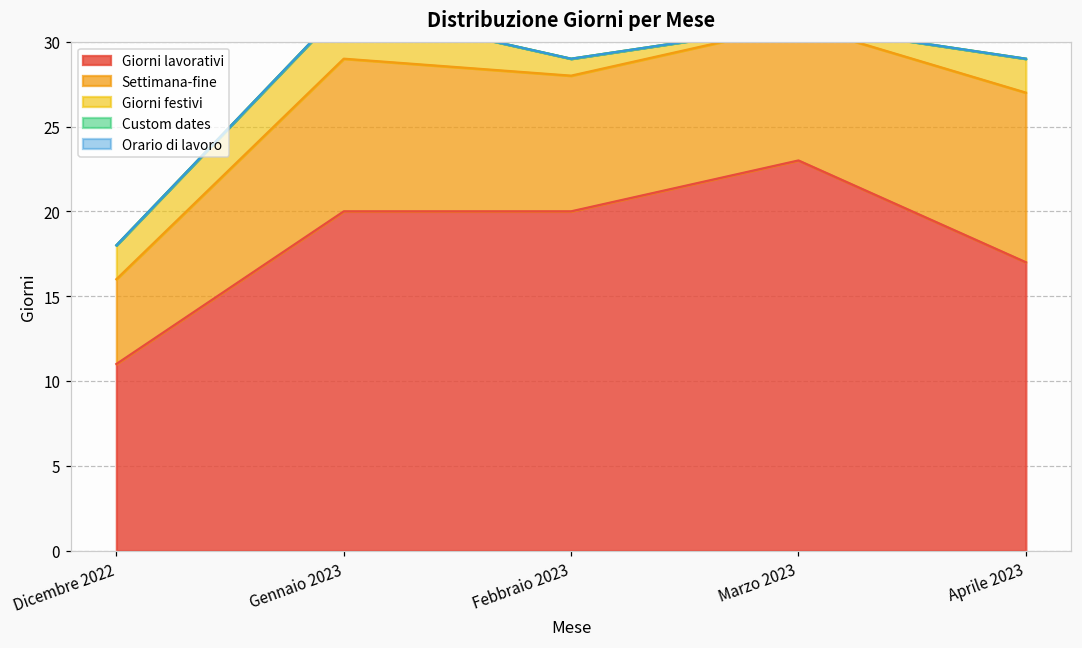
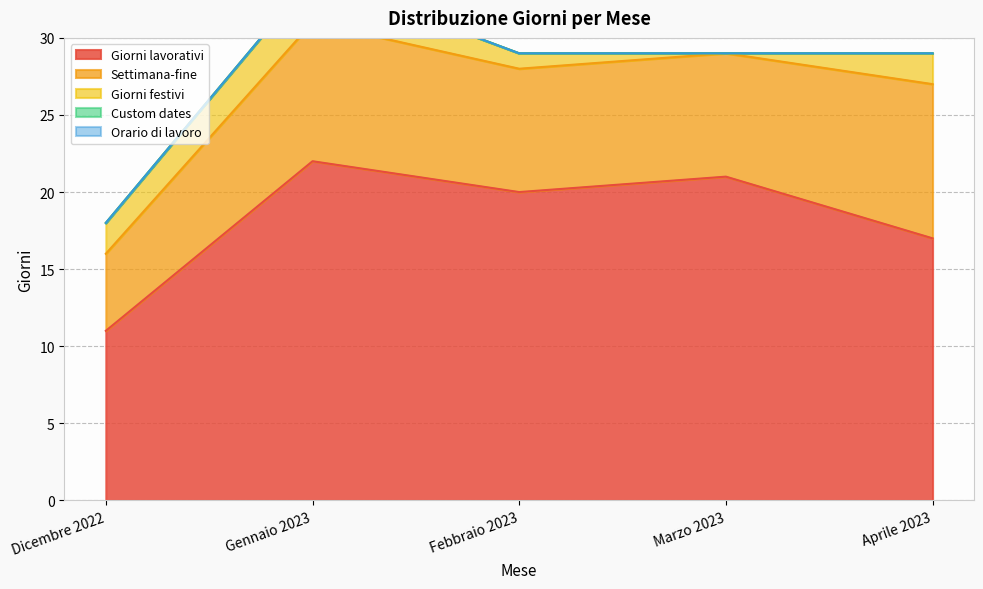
Giorni lavorativi, Gennaio 2023: 20 -> 22
Giorni lavorativi, Marzo 2023: 23 -> 21
